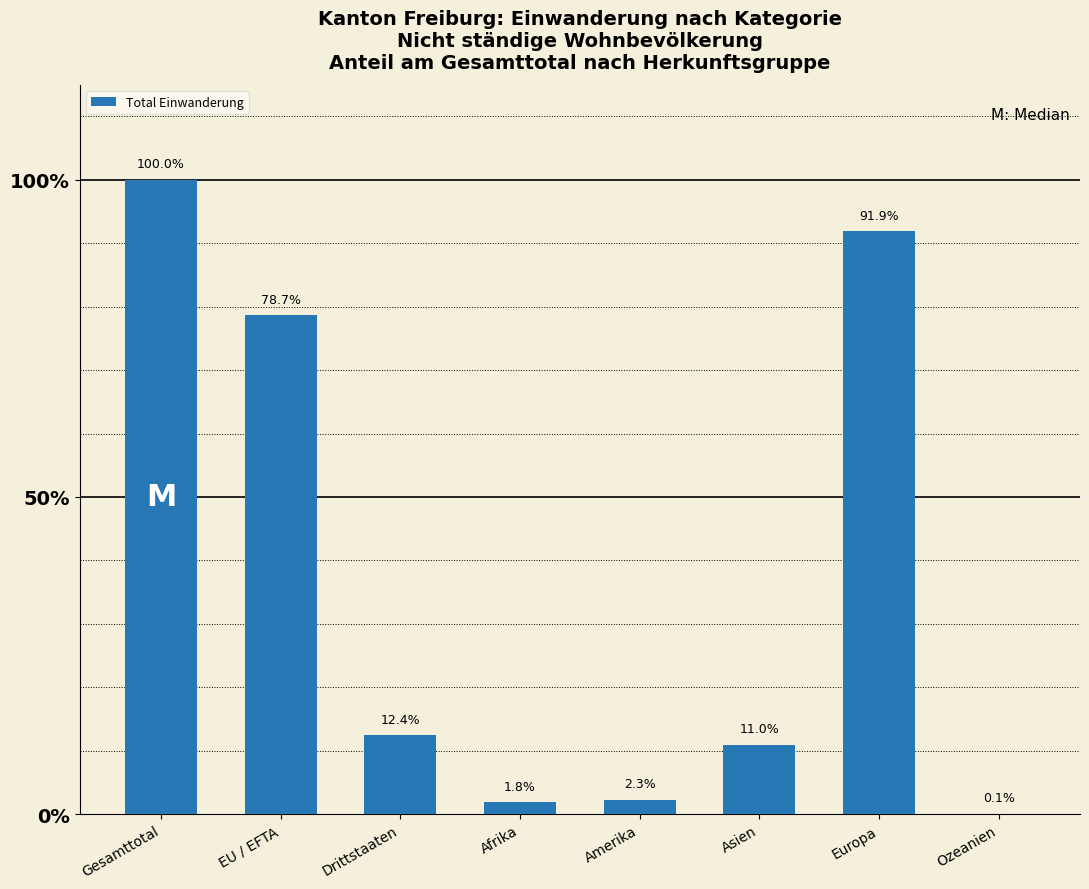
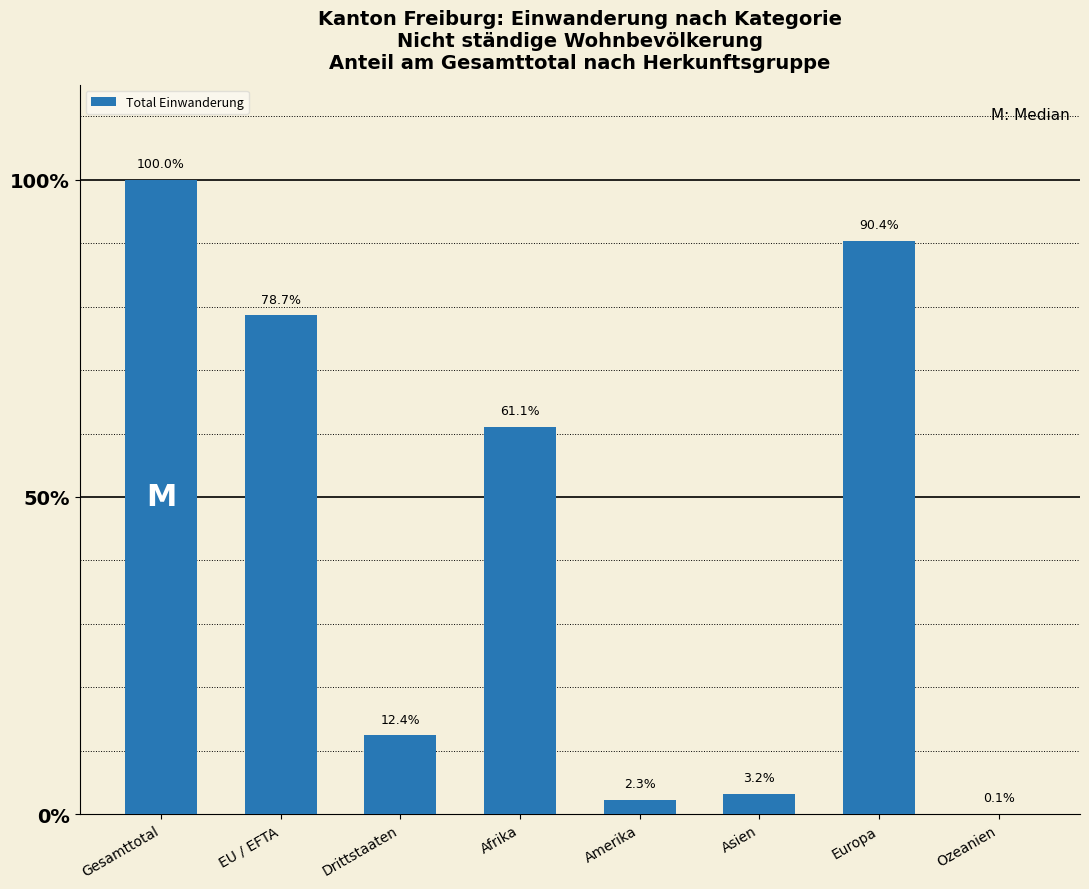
Afrika: 1.8% -> 61.1%
Asien: 11.0% -> 3.2%
Europa: 91.9% -> 90.4%
